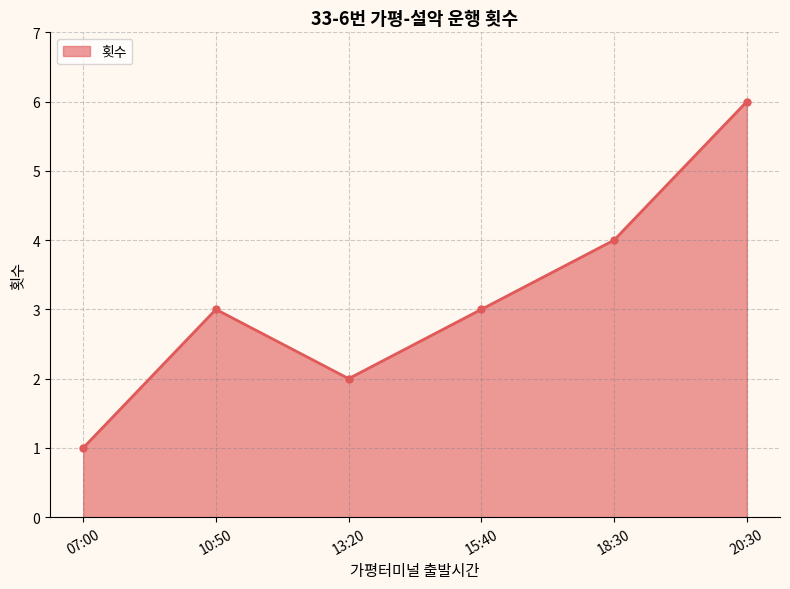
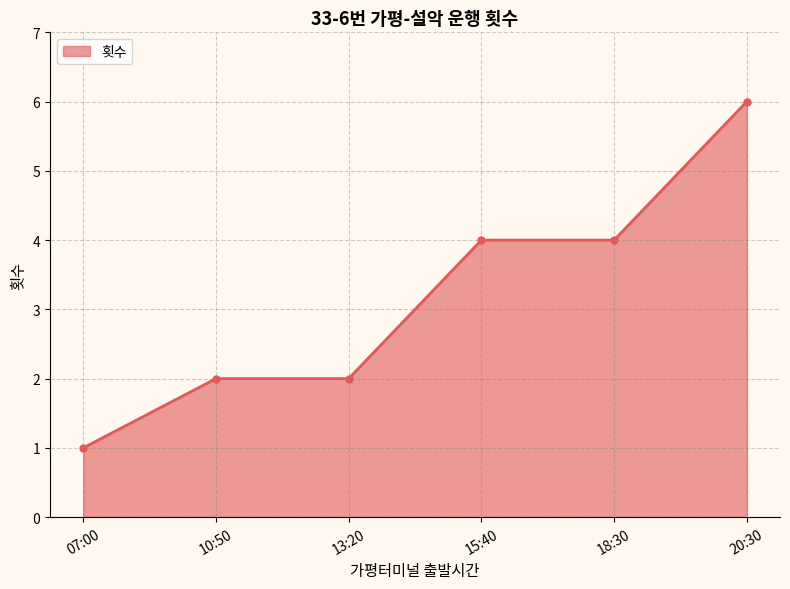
10:50: 3 -> 2
15:40: 3 -> 4
